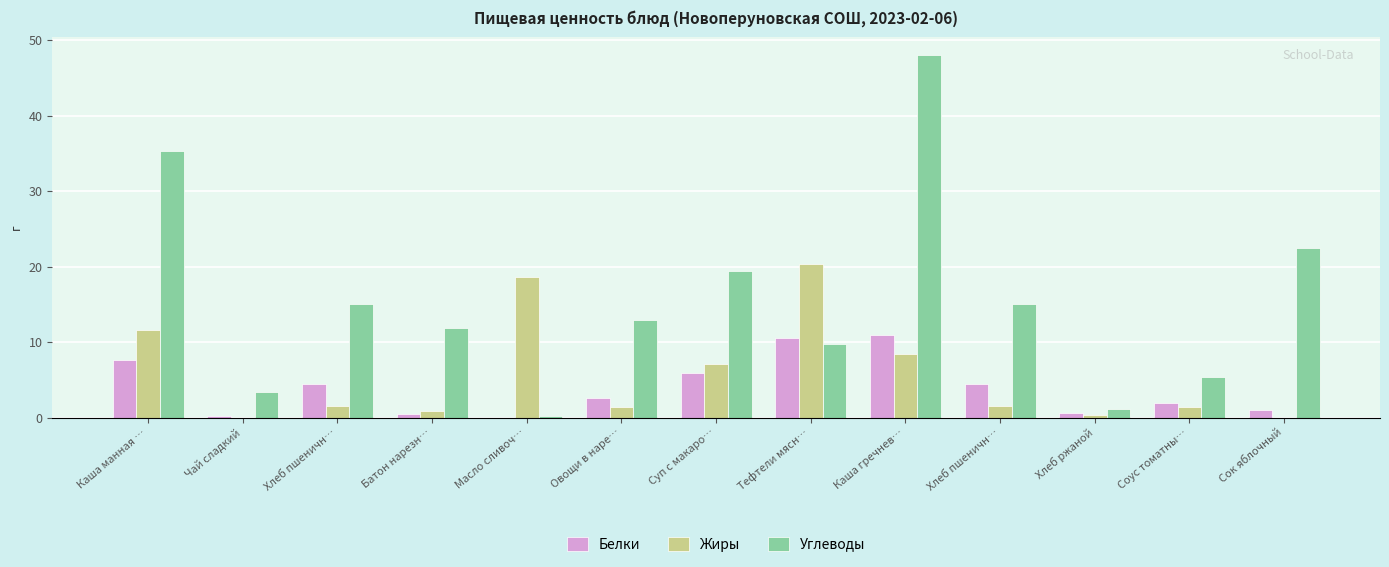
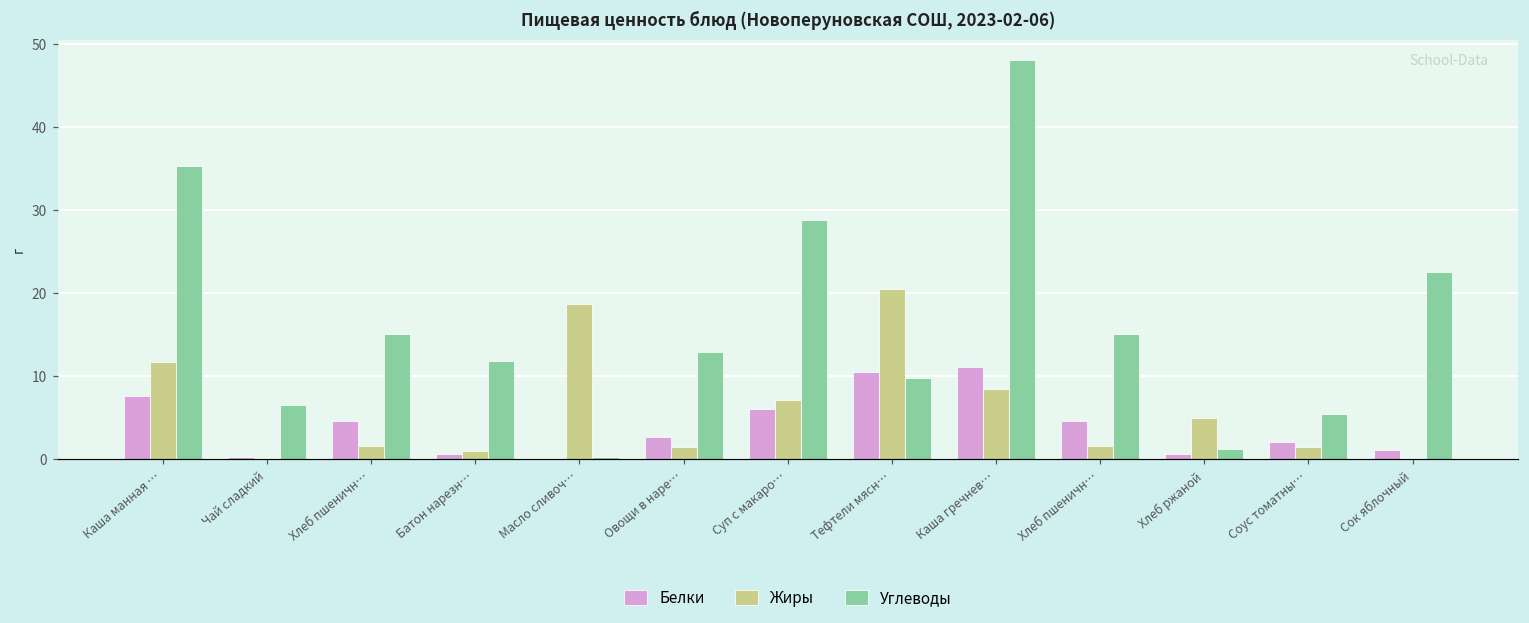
Углеводы, Чай сладкий: 3 -> 7
Углеводы, Суп с макаро…: 19 -> 29
Жиры, Хлеб ржаной: 0 -> 5
